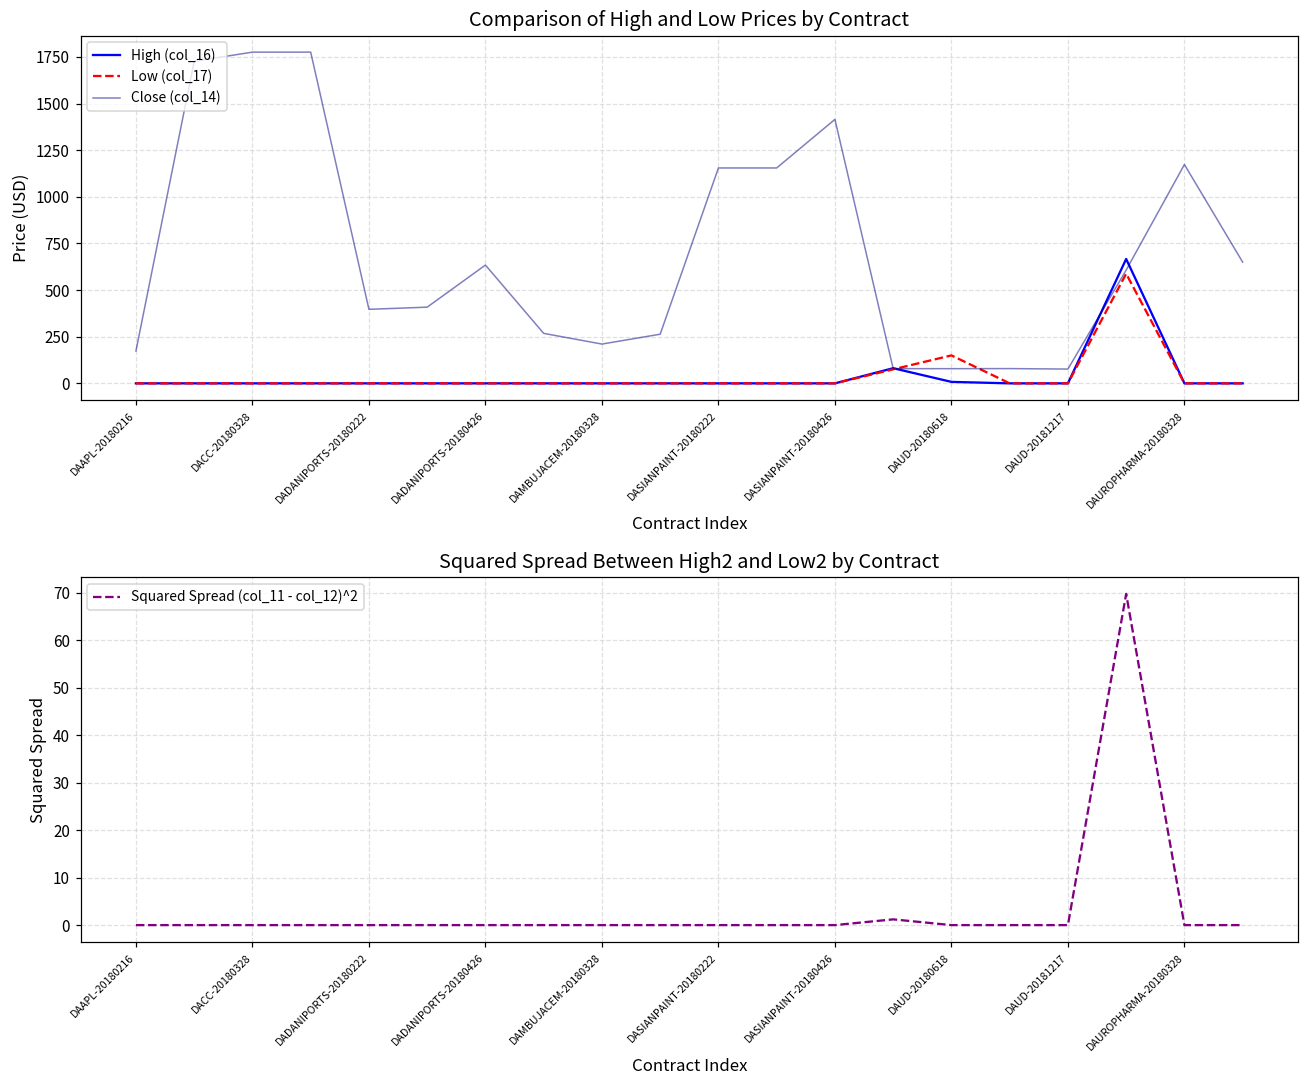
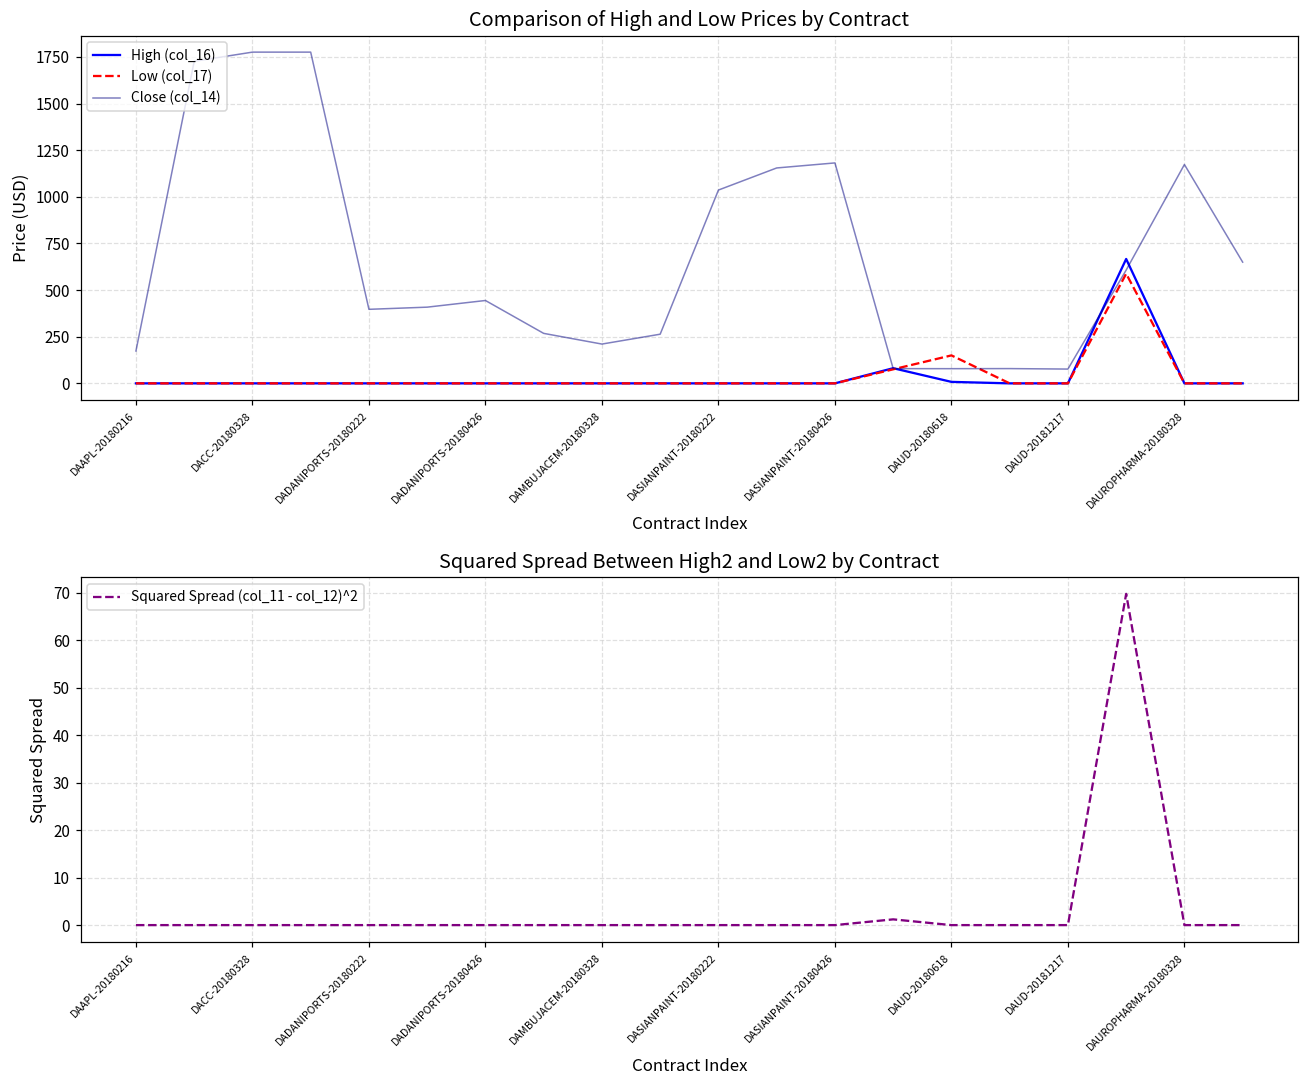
Comparison of High and Low Prices by Contract, Close (col_14), DADANIPORTS-20180426: 630 -> 440
Comparison of High and Low Prices by Contract, Close (col_14), DASIANPAINT-20180222: 1160 -> 1040
Comparison of High and Low Prices by Contract, Close (col_14), DASIANPAINT-20180426: 1420 -> 1180
